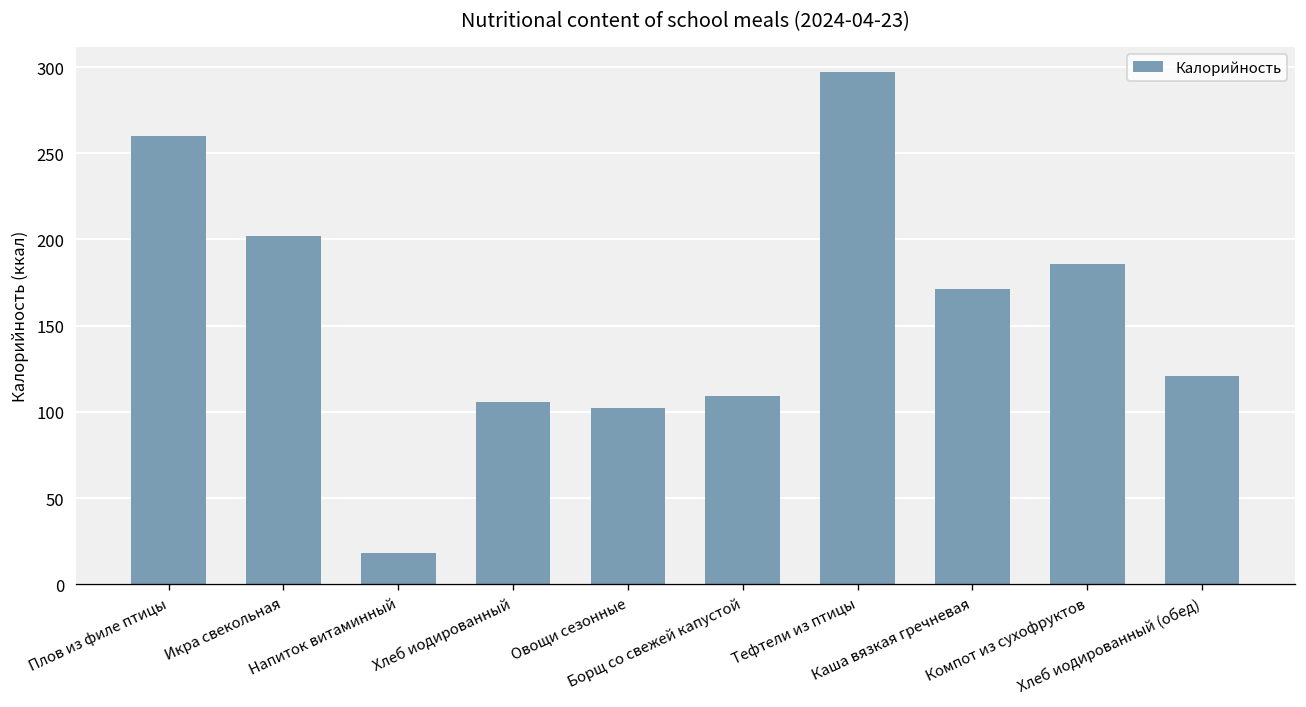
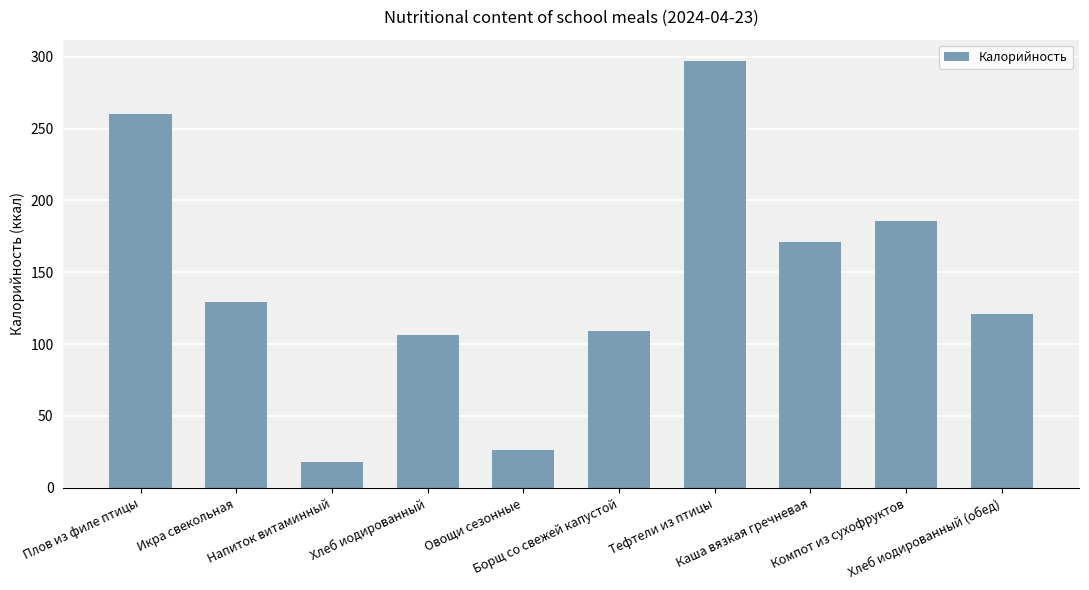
Икра свекольная: 202 -> 129
Овощи сезонные: 102 -> 26
